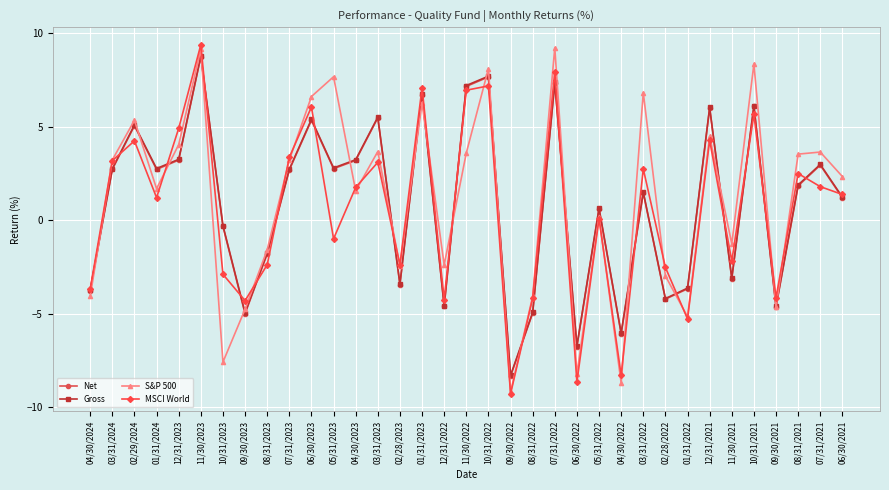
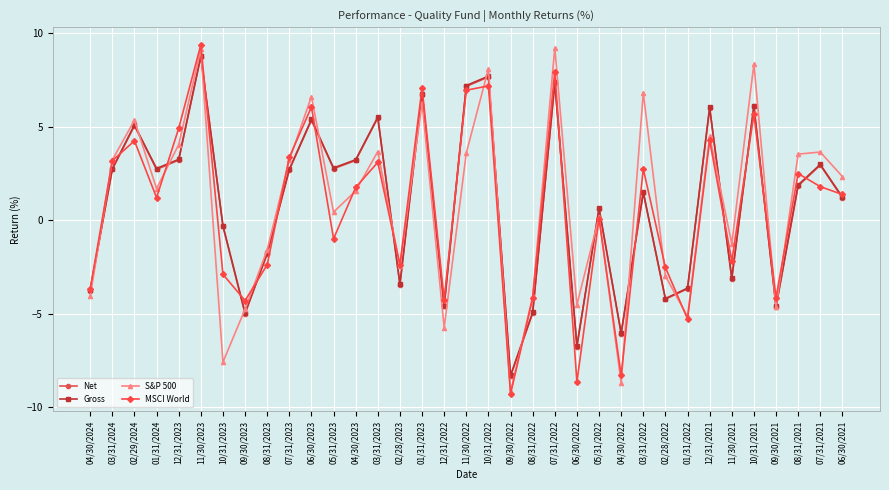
S&P 500, 05/31/2023: 7.7 -> 0.4
S&P 500, 12/31/2022: -2.4 -> -5.8
S&P 500, 06/30/2022: -8.3 -> -4.5
